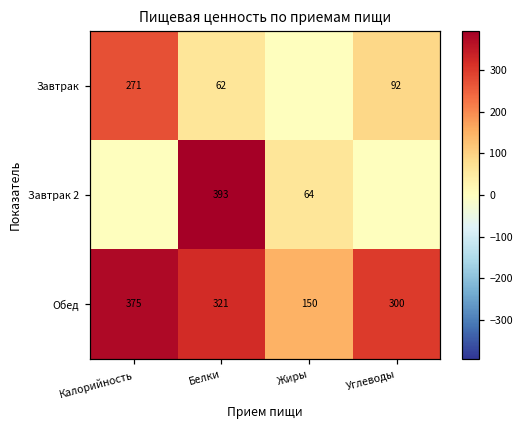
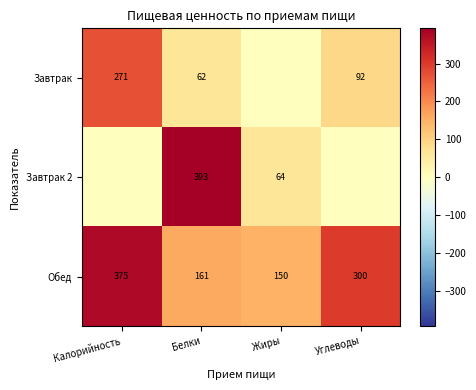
Обед, Белки: 321 -> 161
